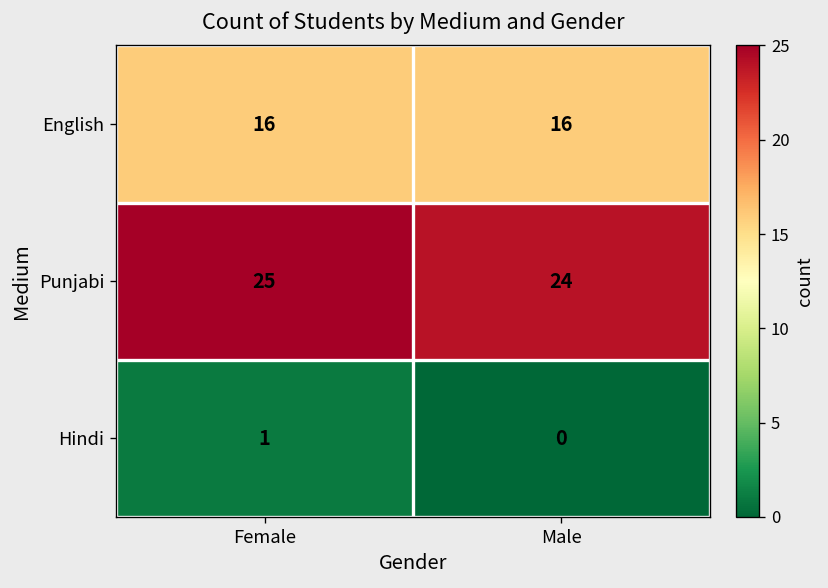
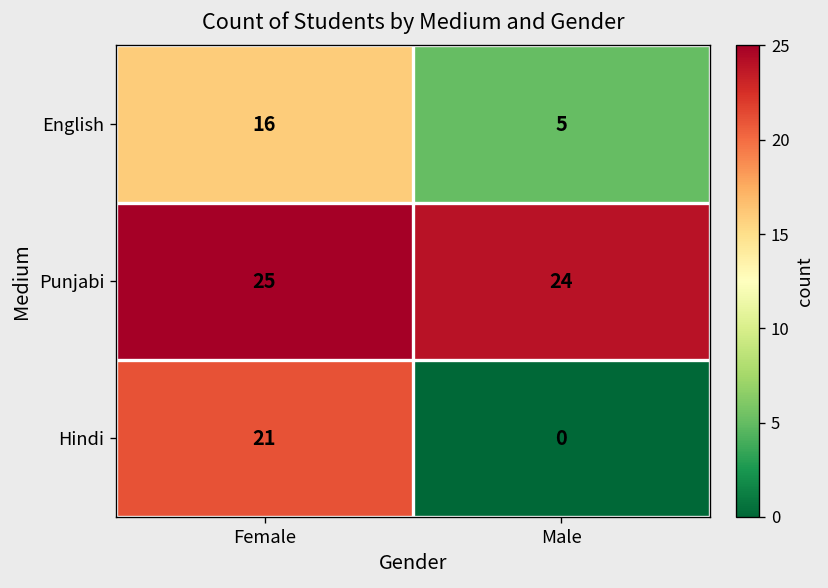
English, Male: 16 -> 5
Hindi, Female: 1 -> 21
